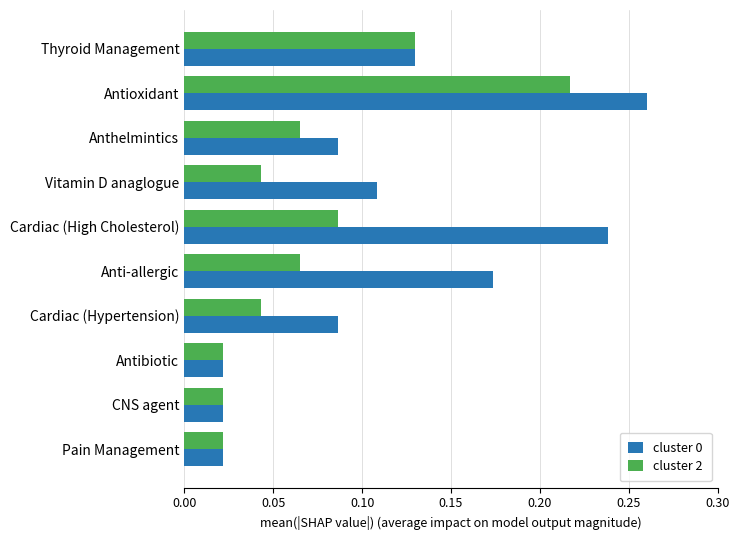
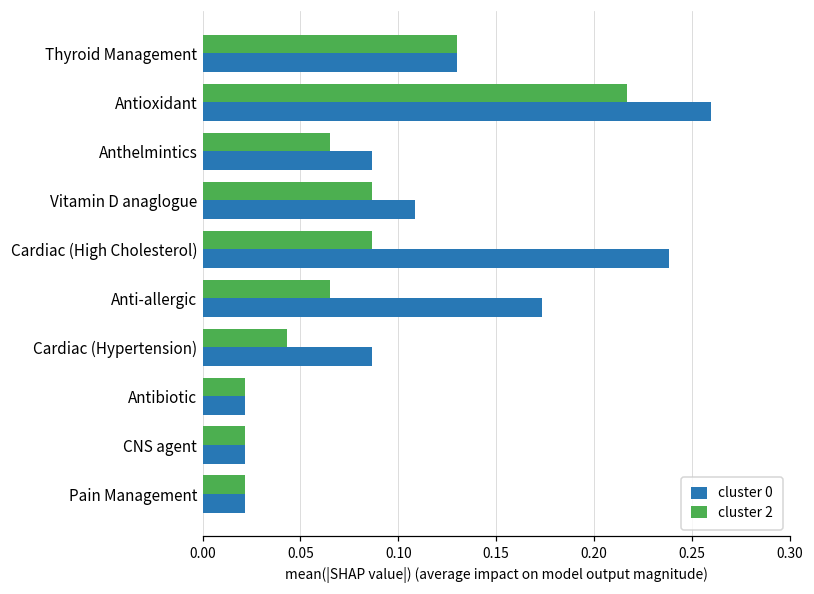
cluster 2, Vitamin D anaglogue: 0.043 -> 0.087
